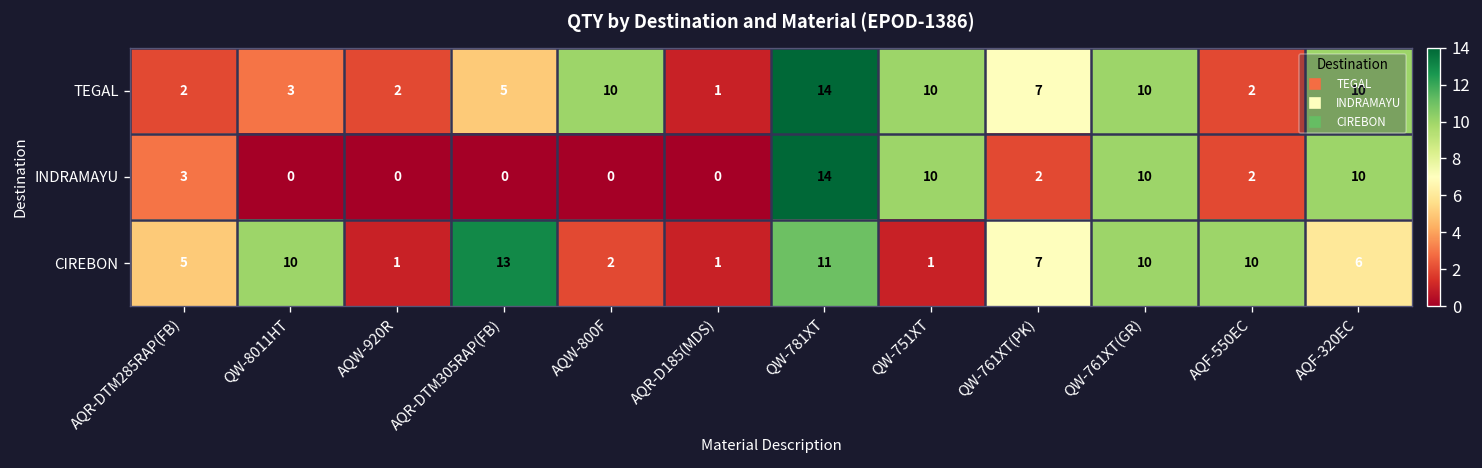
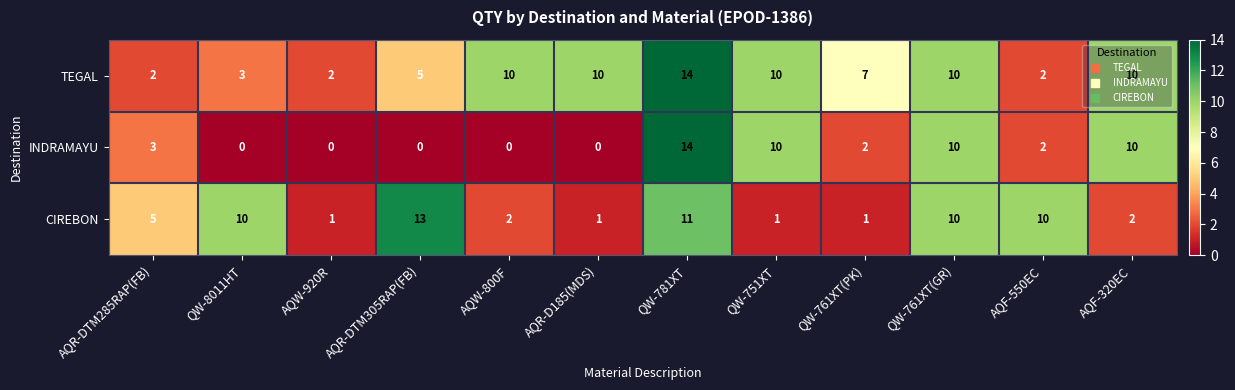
TEGAL, AQR-D185(MDS): 1 -> 10
CIREBON, QW-761XT(PK): 7 -> 1
CIREBON, AQF-320EC: 6 -> 2
